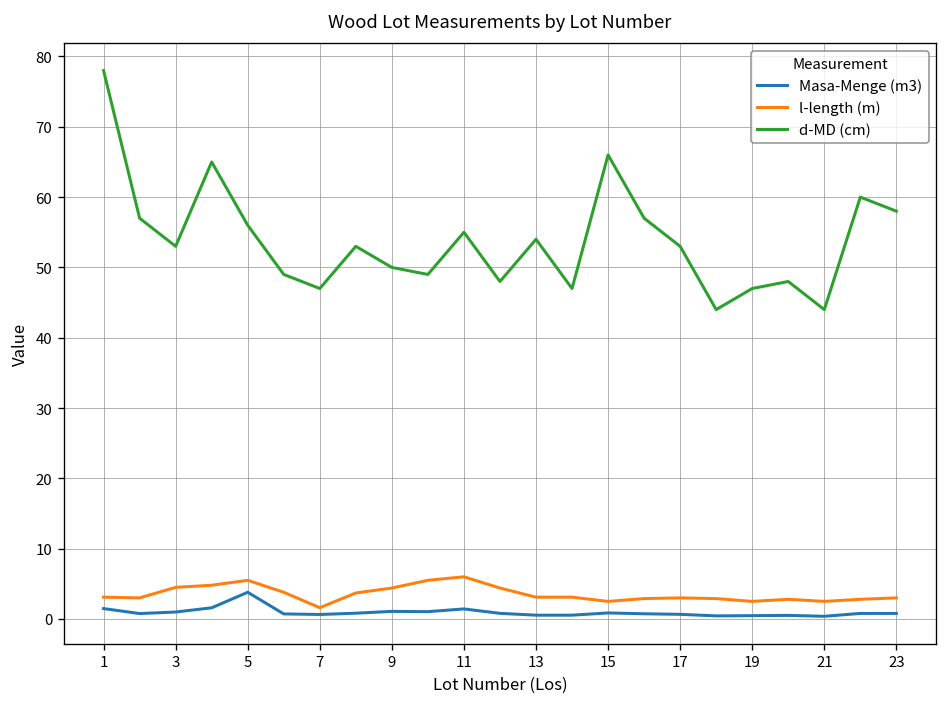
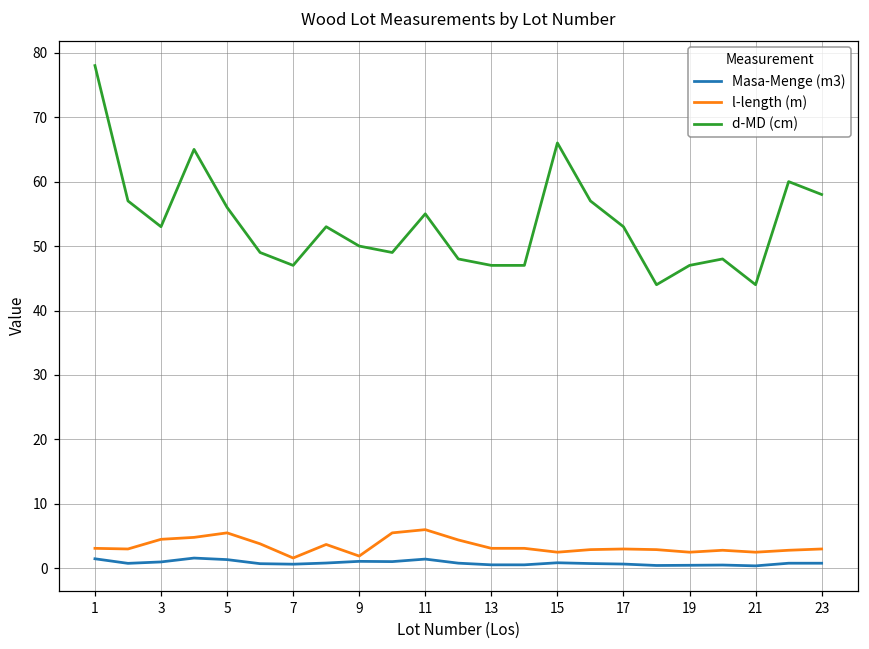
Masa-Menge (m3), 5: 4 -> 1
l-length (m), 9: 4 -> 2
d-MD (cm), 13: 54 -> 47
